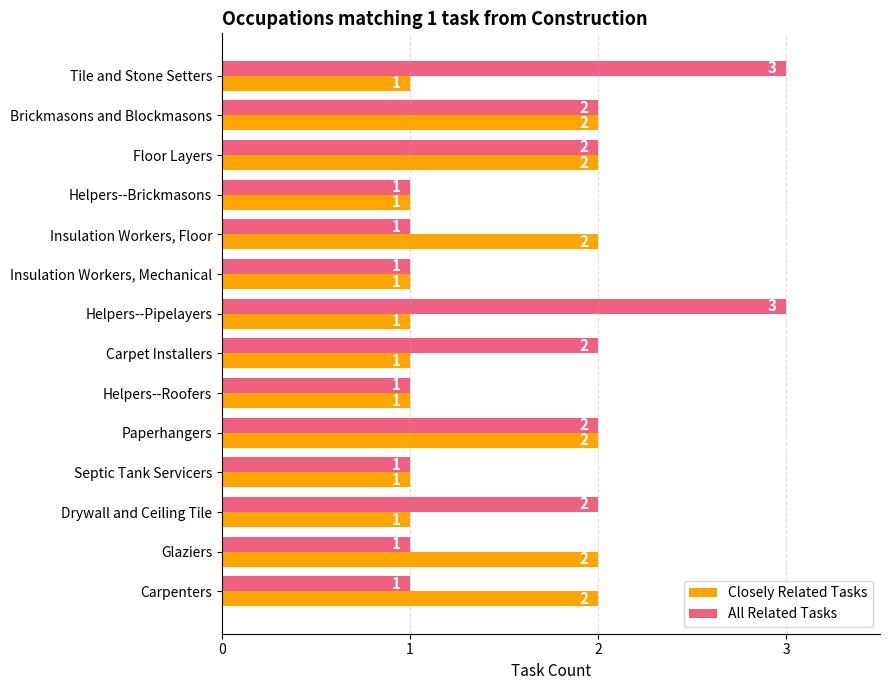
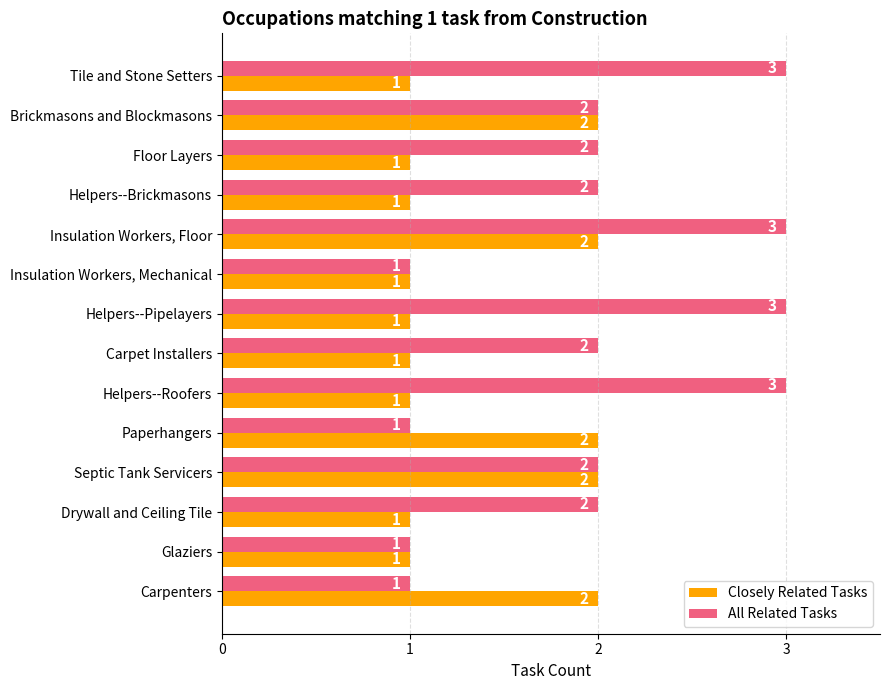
Closely Related Tasks, Floor Layers: 2 -> 1
All Related Tasks, Helpers--Brickmasons: 1 -> 2
All Related Tasks, Insulation Workers, Floor: 1 -> 3
All Related Tasks, Helpers--Roofers: 1 -> 3
All Related Tasks, Paperhangers: 2 -> 1
All Related Tasks, Septic Tank Servicers: 1 -> 2
Closely Related Tasks, Septic Tank Servicers: 1 -> 2
Closely Related Tasks, Glaziers: 2 -> 1
